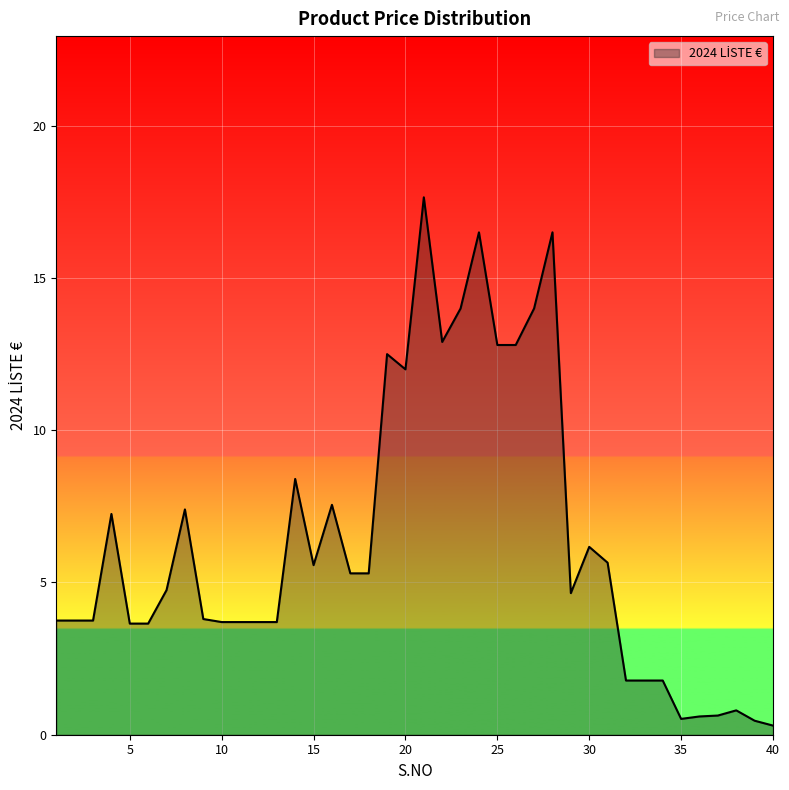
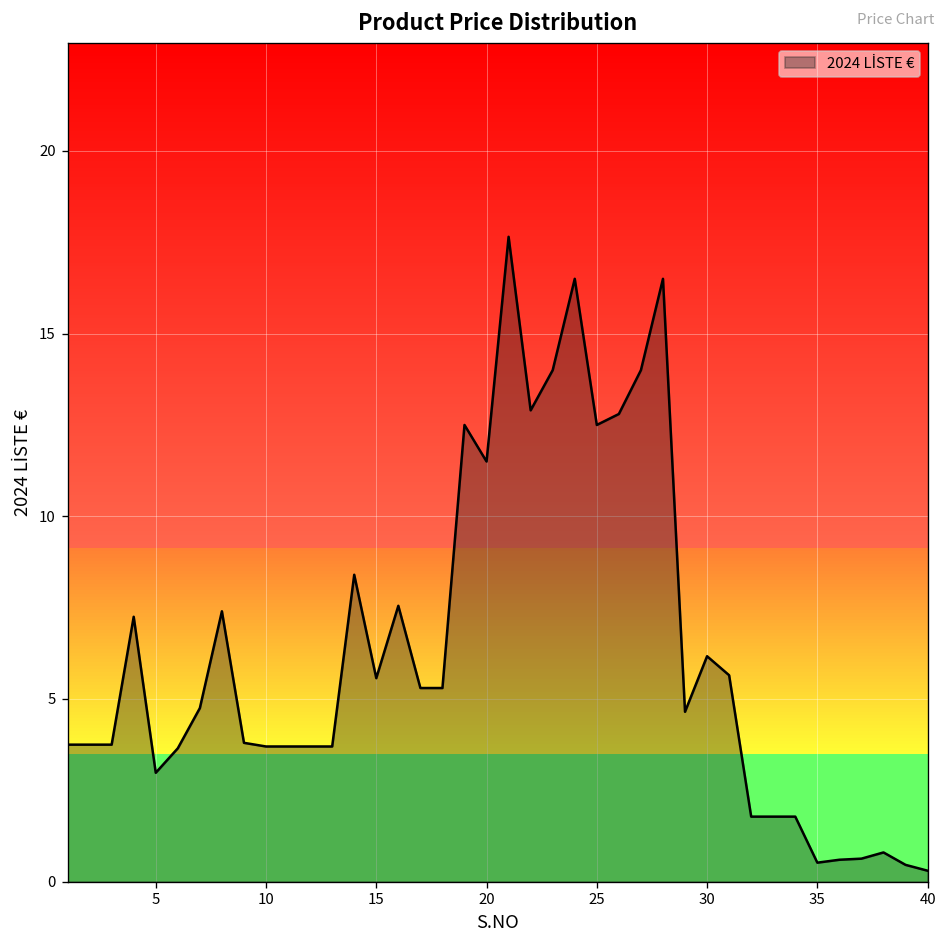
5: 3.7 -> 3.0
20: 12.0 -> 11.5
25: 12.8 -> 12.5
